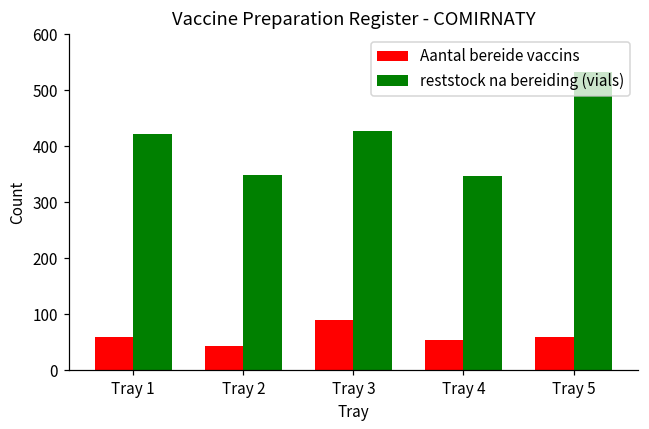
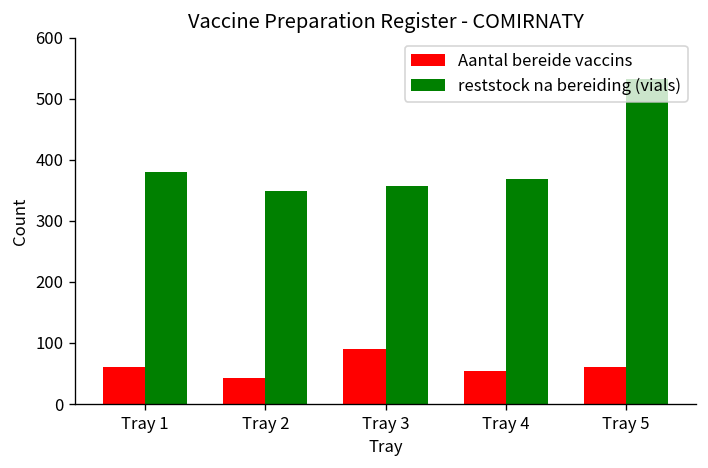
reststock na bereiding (vials), Tray 1: 420 -> 380
reststock na bereiding (vials), Tray 3: 430 -> 360
reststock na bereiding (vials), Tray 4: 350 -> 370
